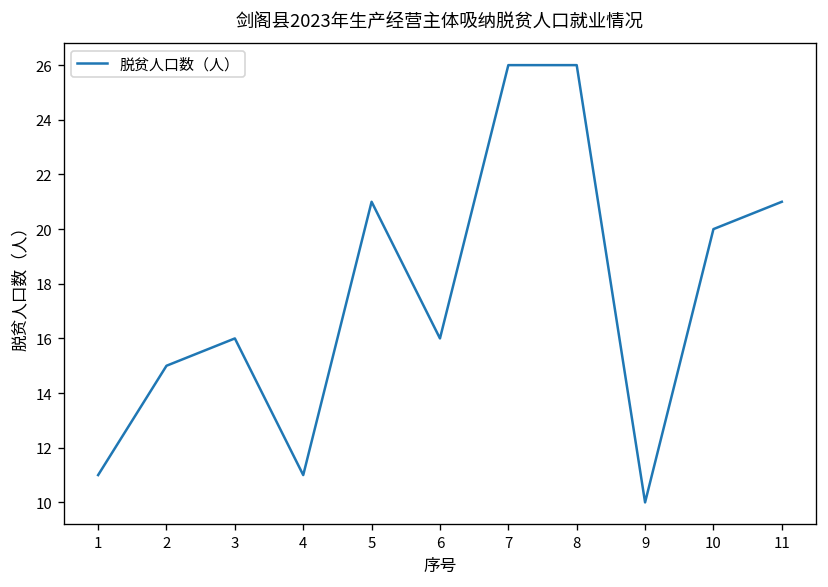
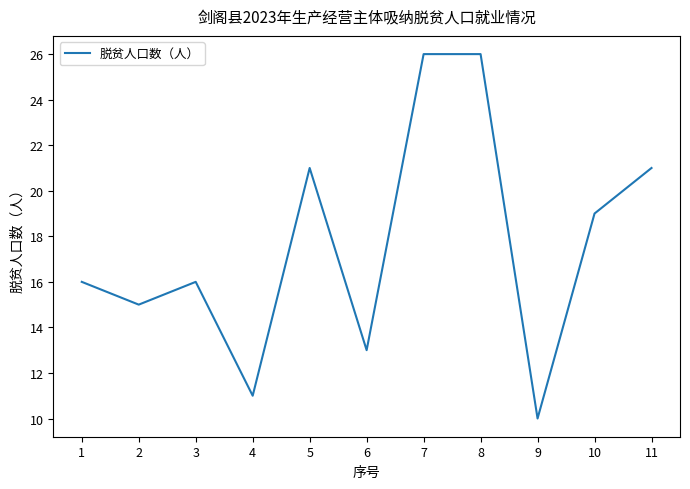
1: 11 -> 16
6: 16 -> 13
10: 20 -> 19
